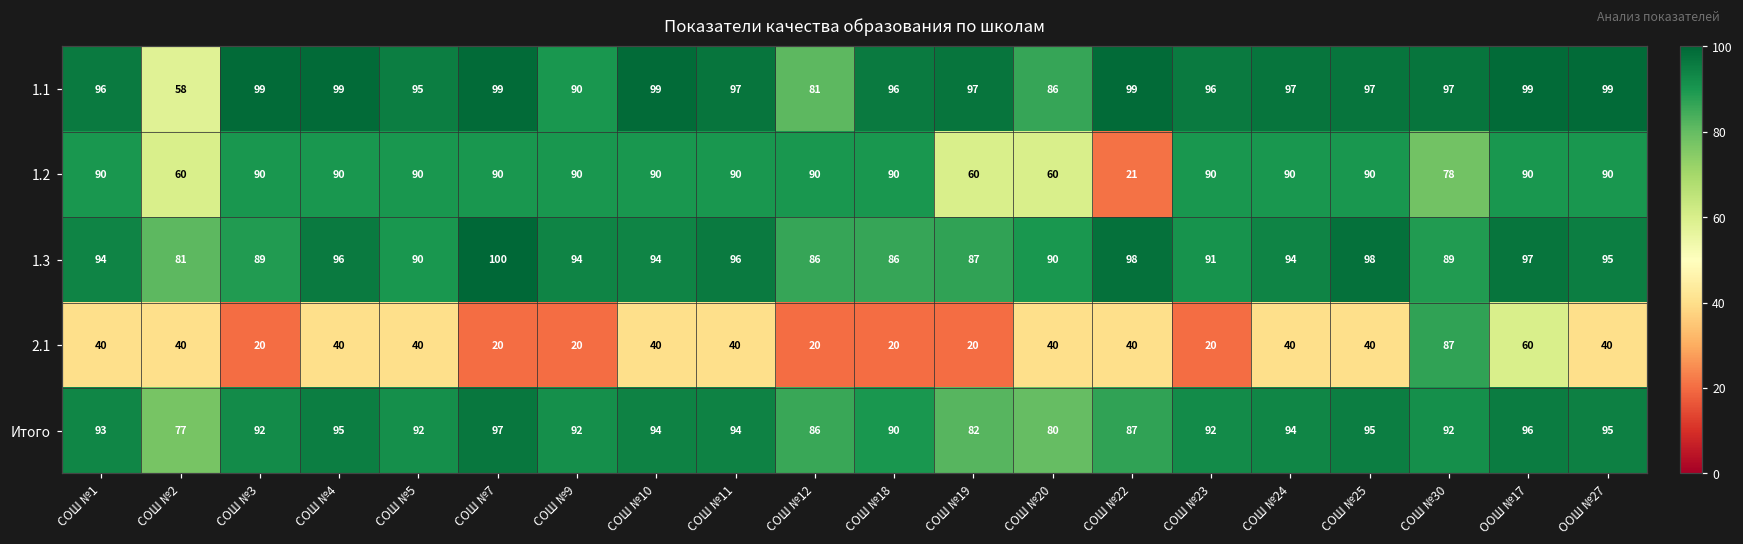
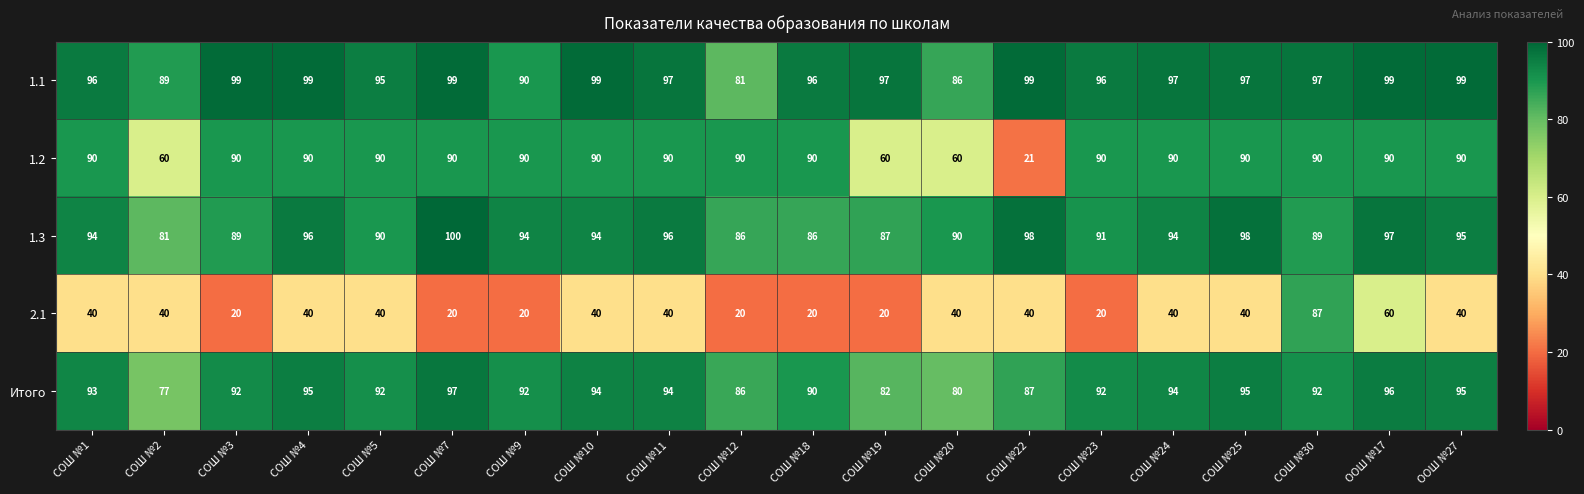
1.1, СОШ №2: 58 -> 89
1.2, СОШ №30: 78 -> 90
